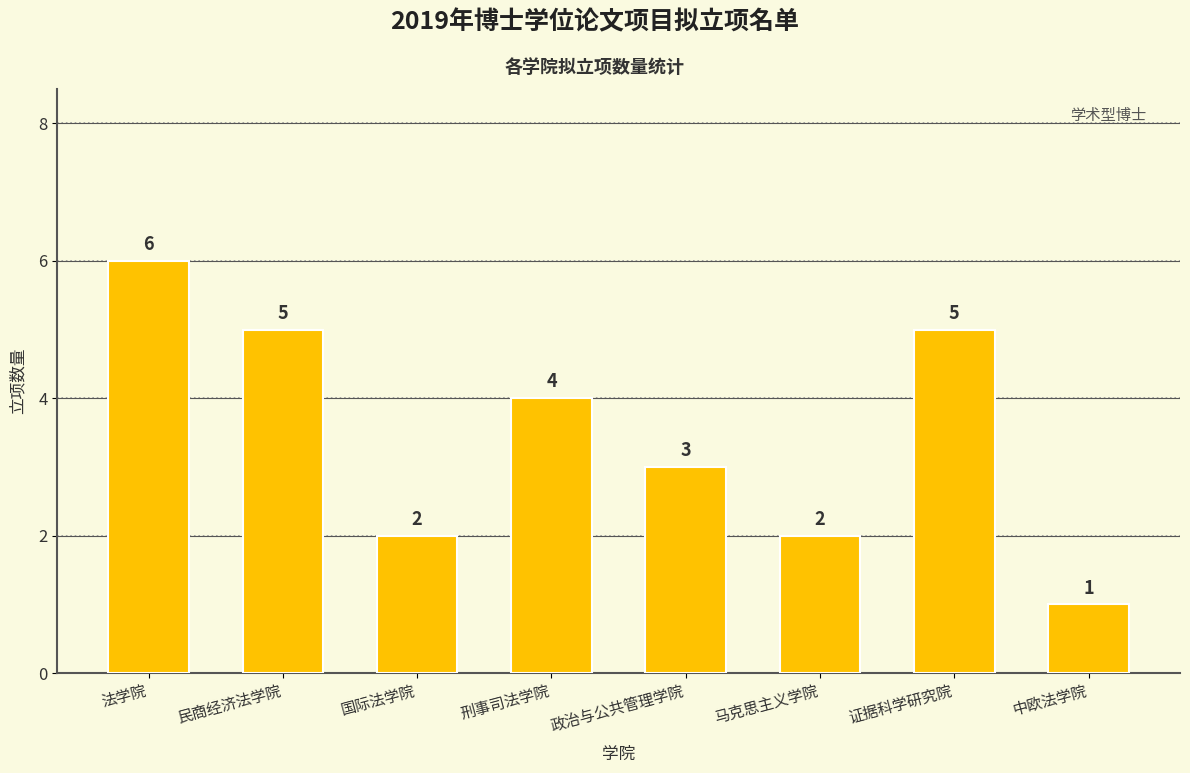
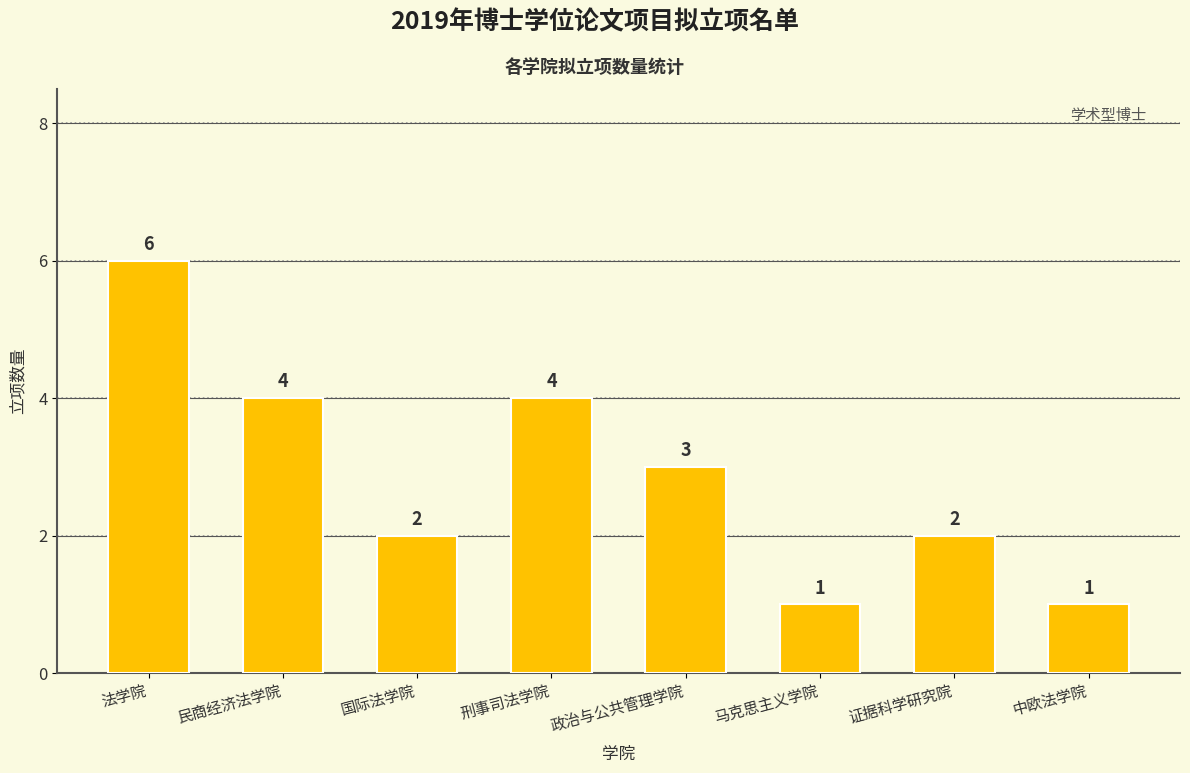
民商经济法学院: 5 -> 4
马克思主义学院: 2 -> 1
证据科学研究院: 5 -> 2
